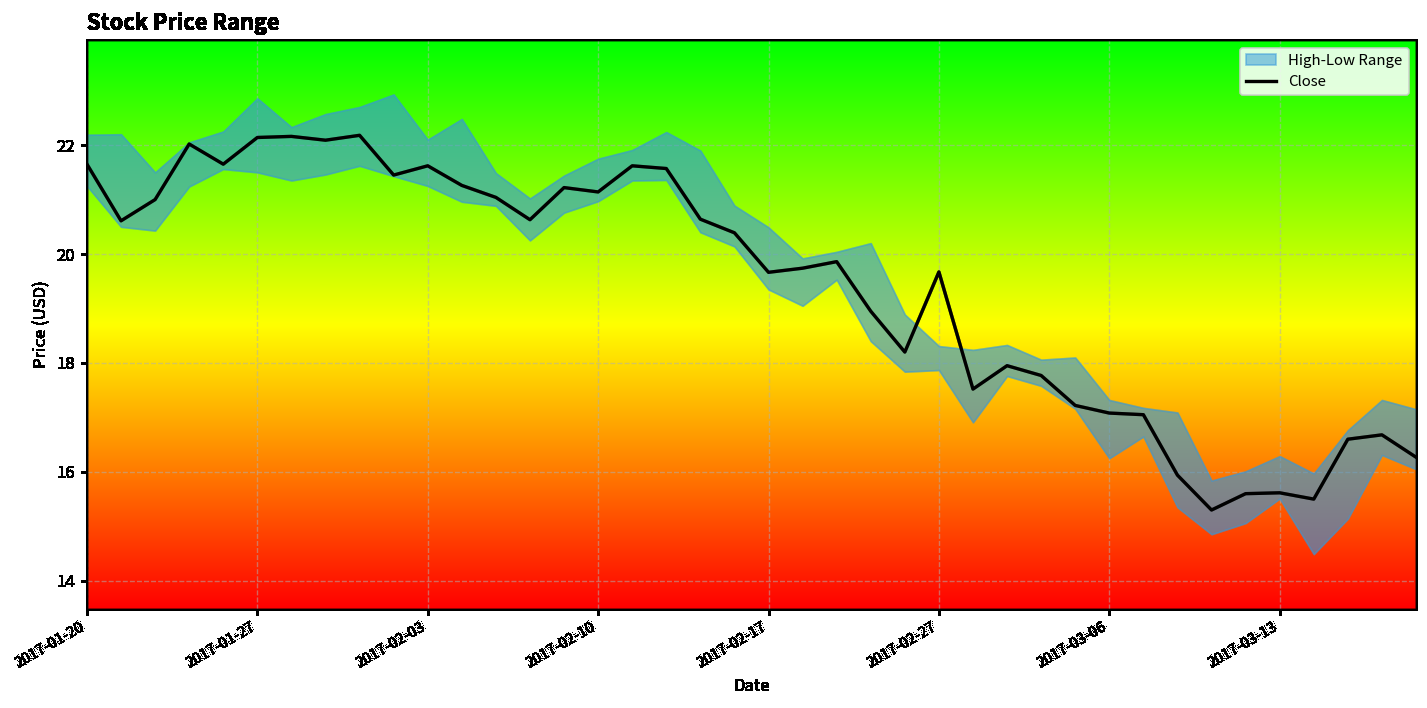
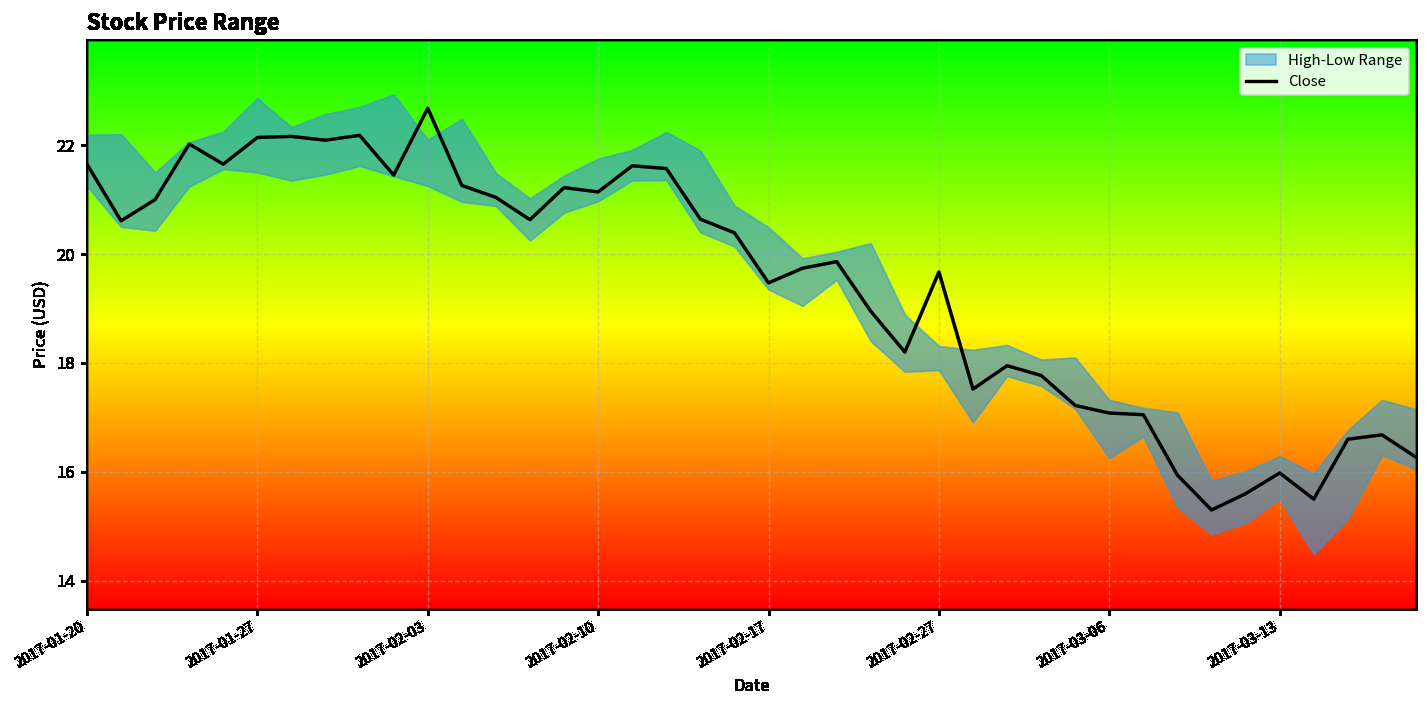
Close, 2017-02-03: 21.6 -> 22.7
Close, 2017-02-17: 19.7 -> 19.5
Close, 2017-03-13: 15.6 -> 16.0
